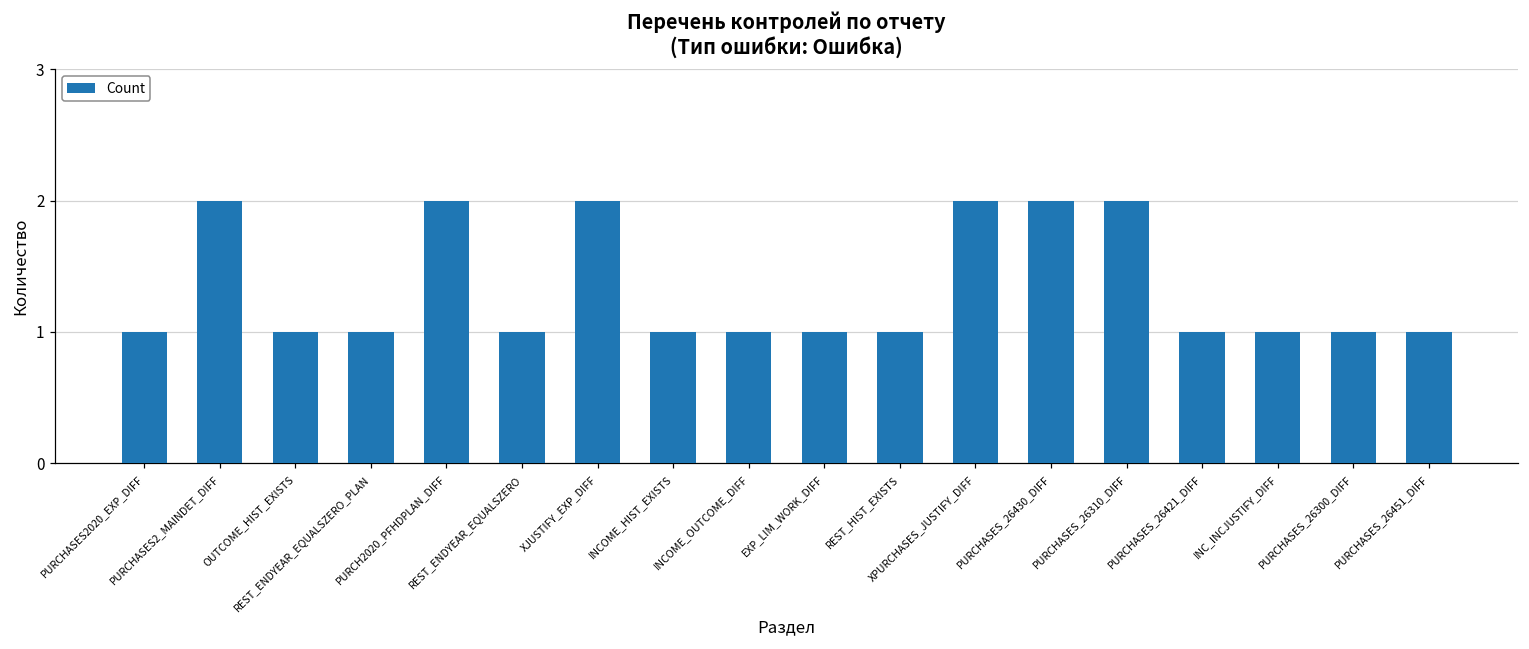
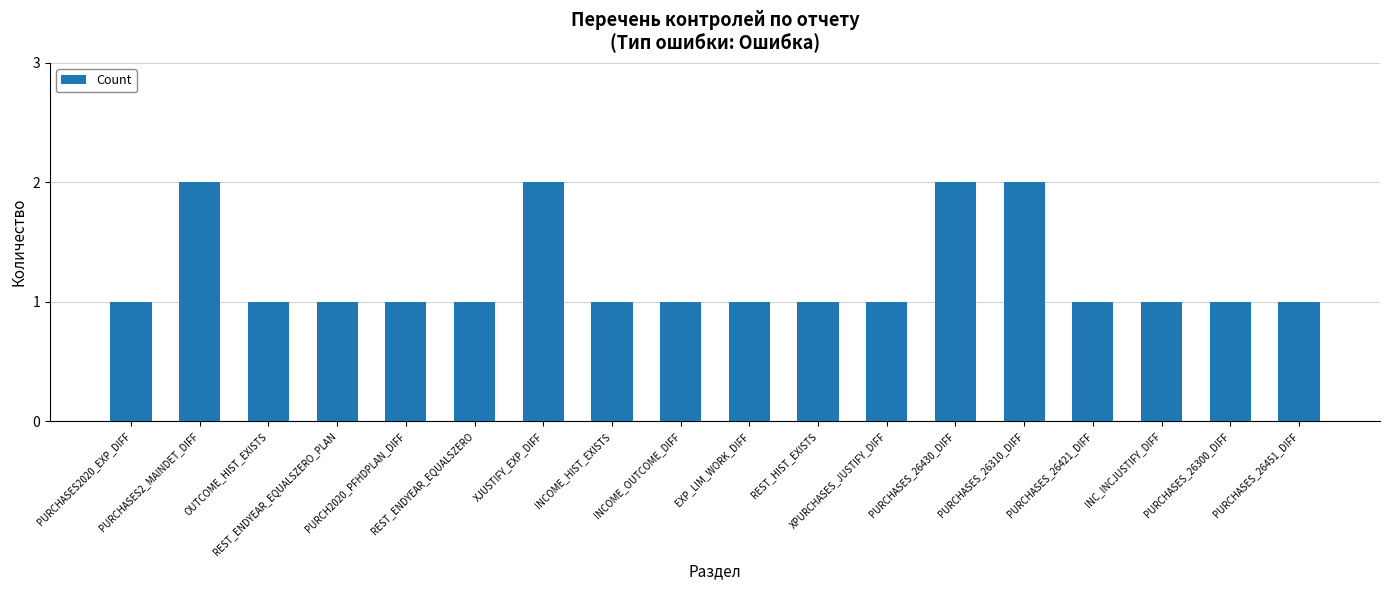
PURCH2020_PFHDPLAN_DIFF: 2 -> 1
XPURCHASES_JUSTIFY_DIFF: 2 -> 1
